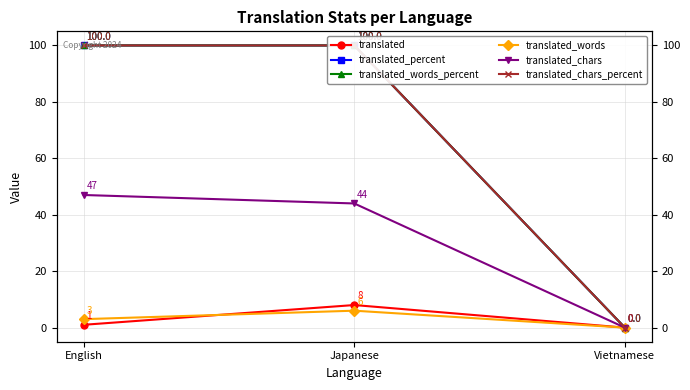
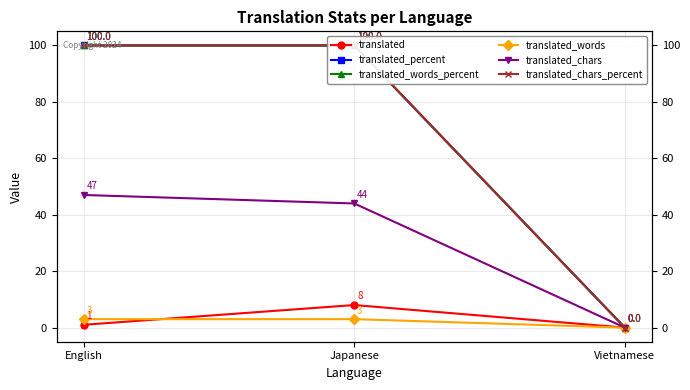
translated_words, Japanese: 6 -> 3
